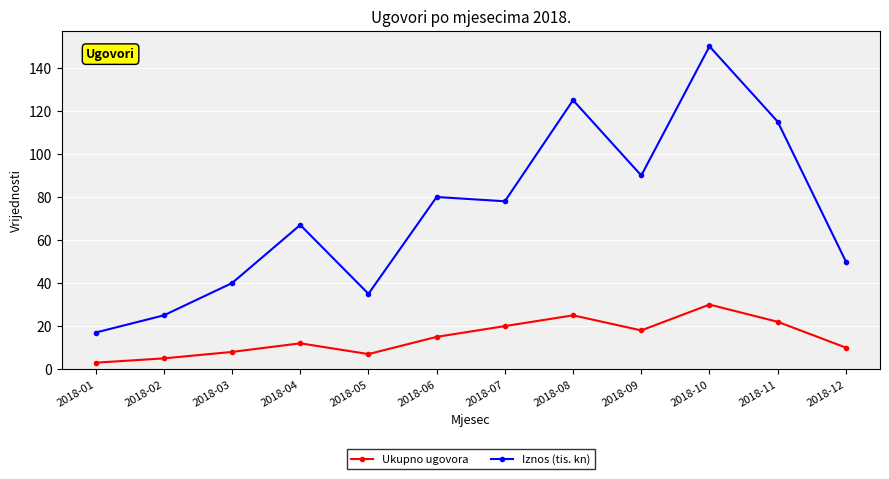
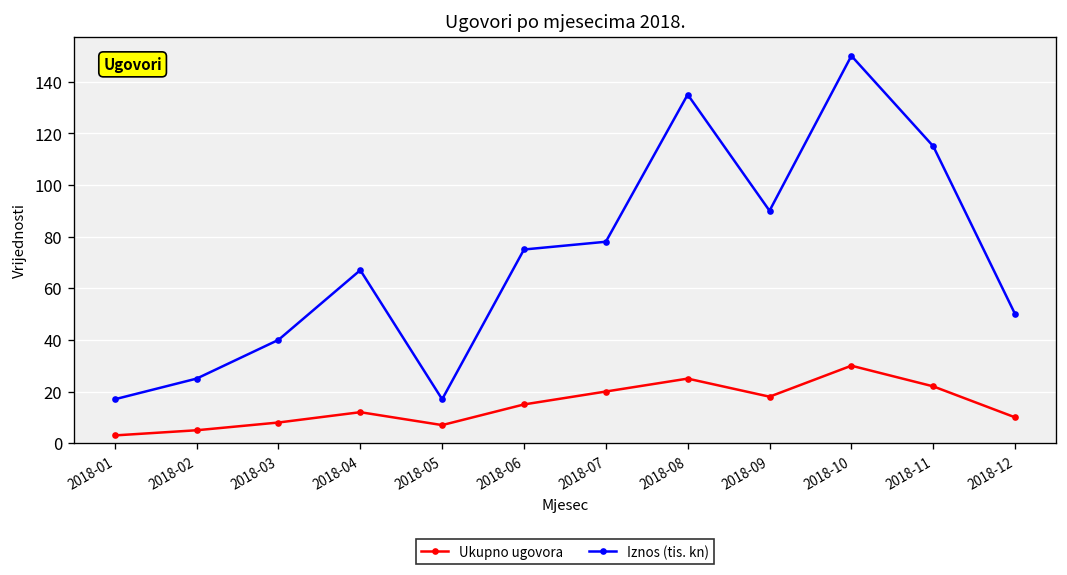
Iznos (tis. kn), 2018-05: 35 -> 17
Iznos (tis. kn), 2018-06: 80 -> 75
Iznos (tis. kn), 2018-08: 125 -> 135
